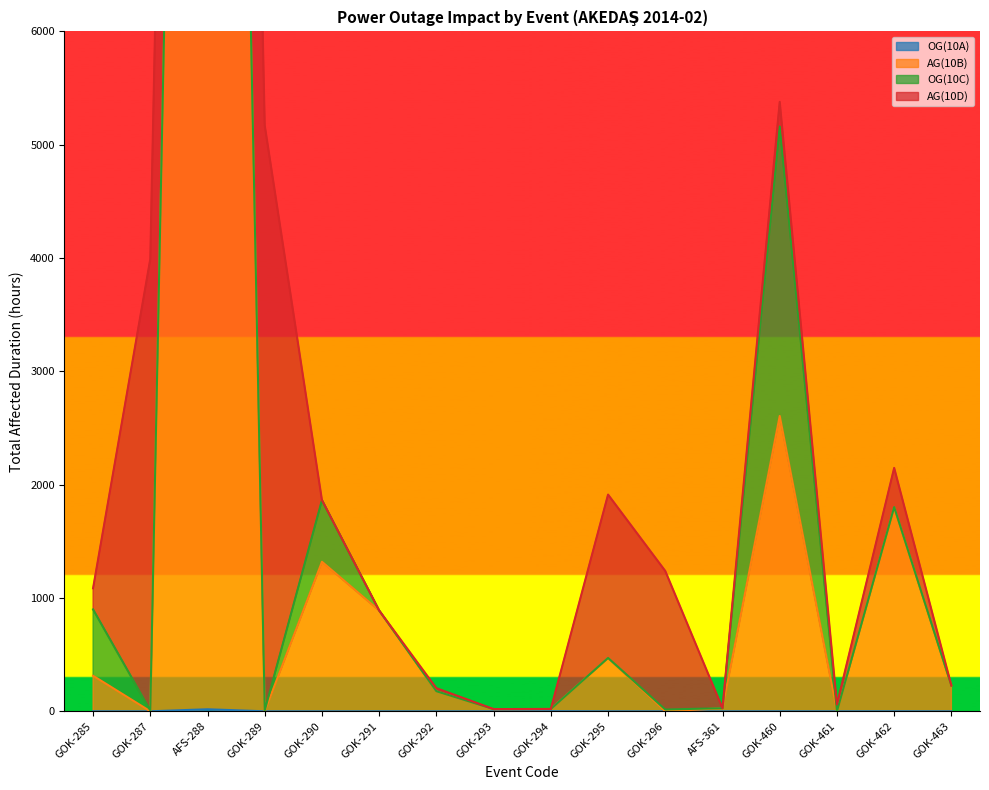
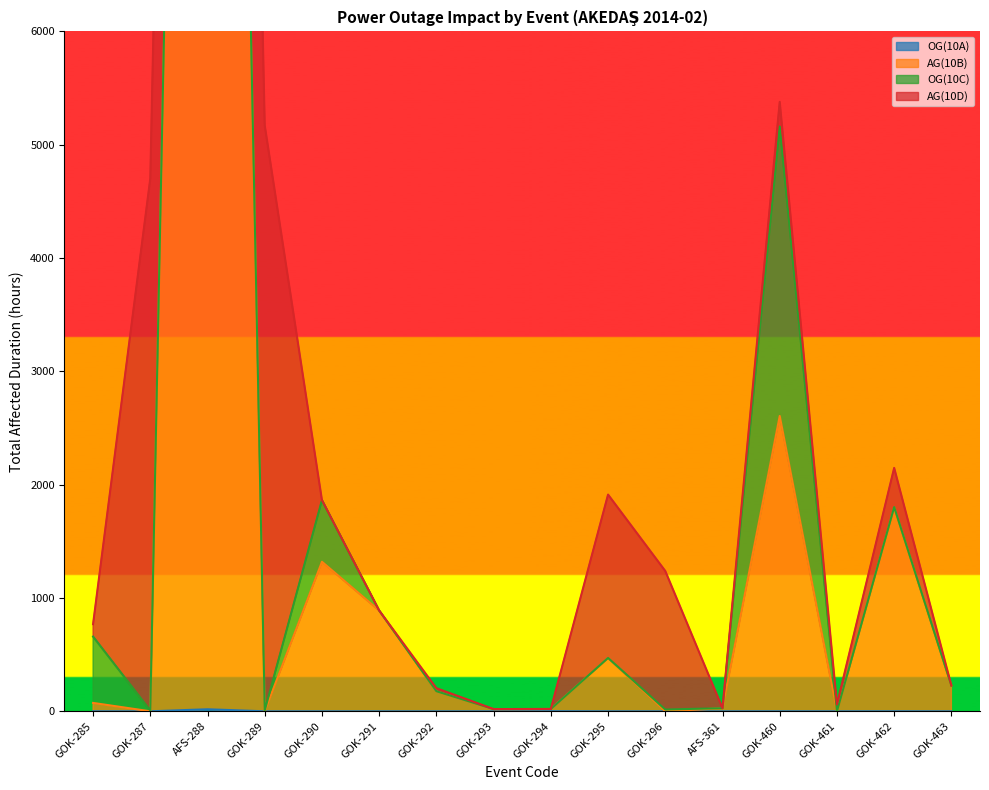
AG(10B), GOK-285: 310 -> 70
AG(10D), GOK-285: 190 -> 110
AG(10D), GOK-287: 3980 -> 4690
